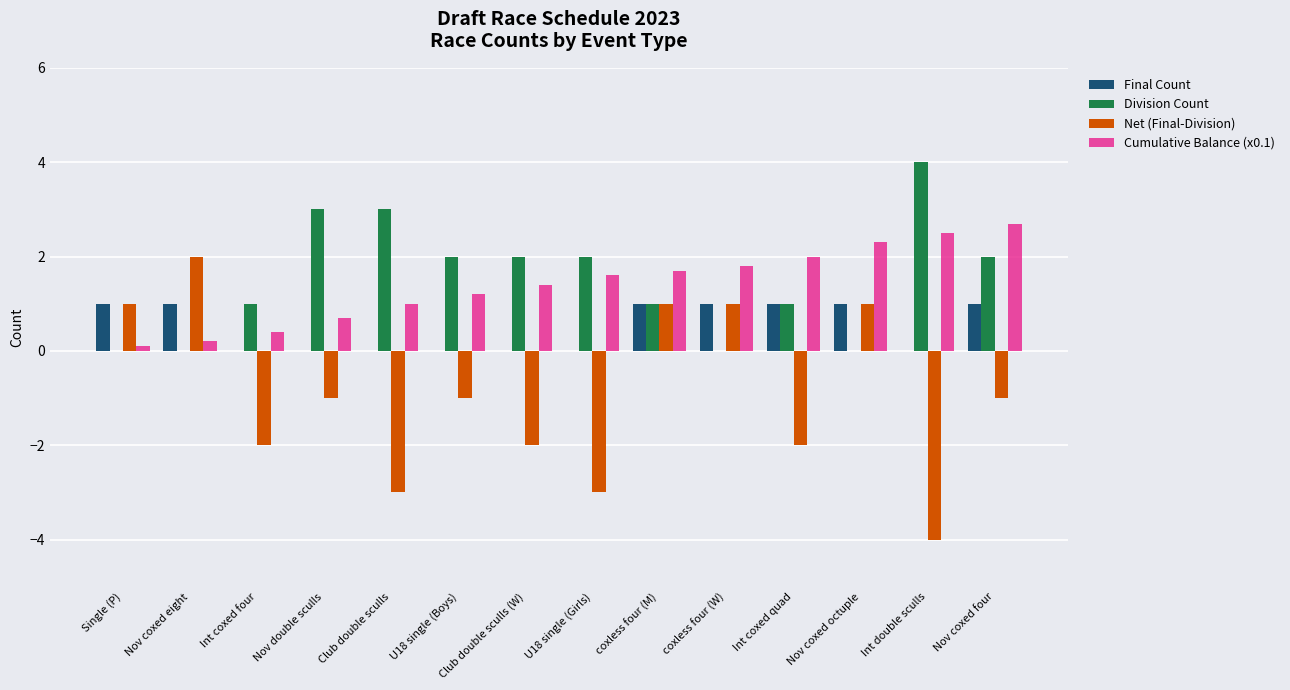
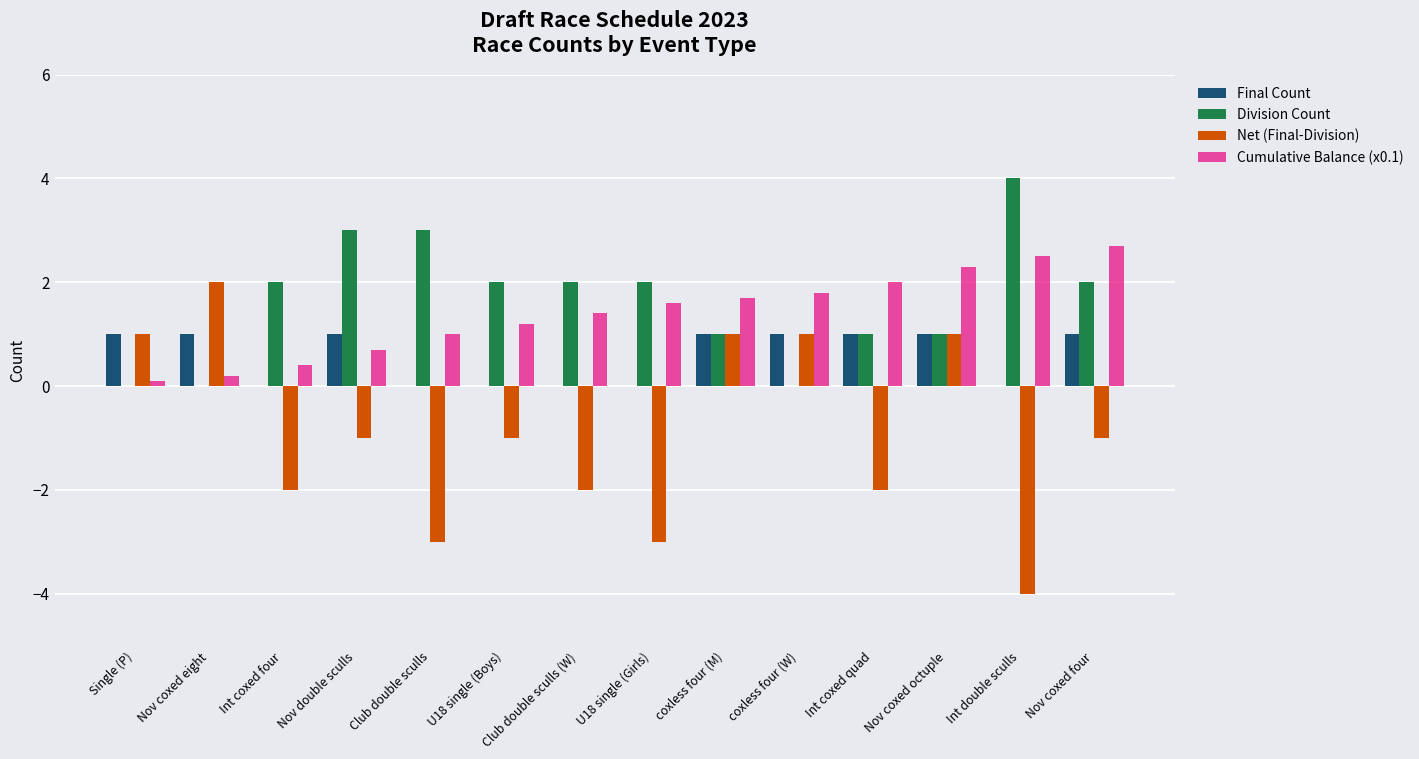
Division Count, Int coxed four: 1 -> 2
Final Count, Nov double sculls: 0 -> 1
Division Count, Nov coxed octuple: 0 -> 1
